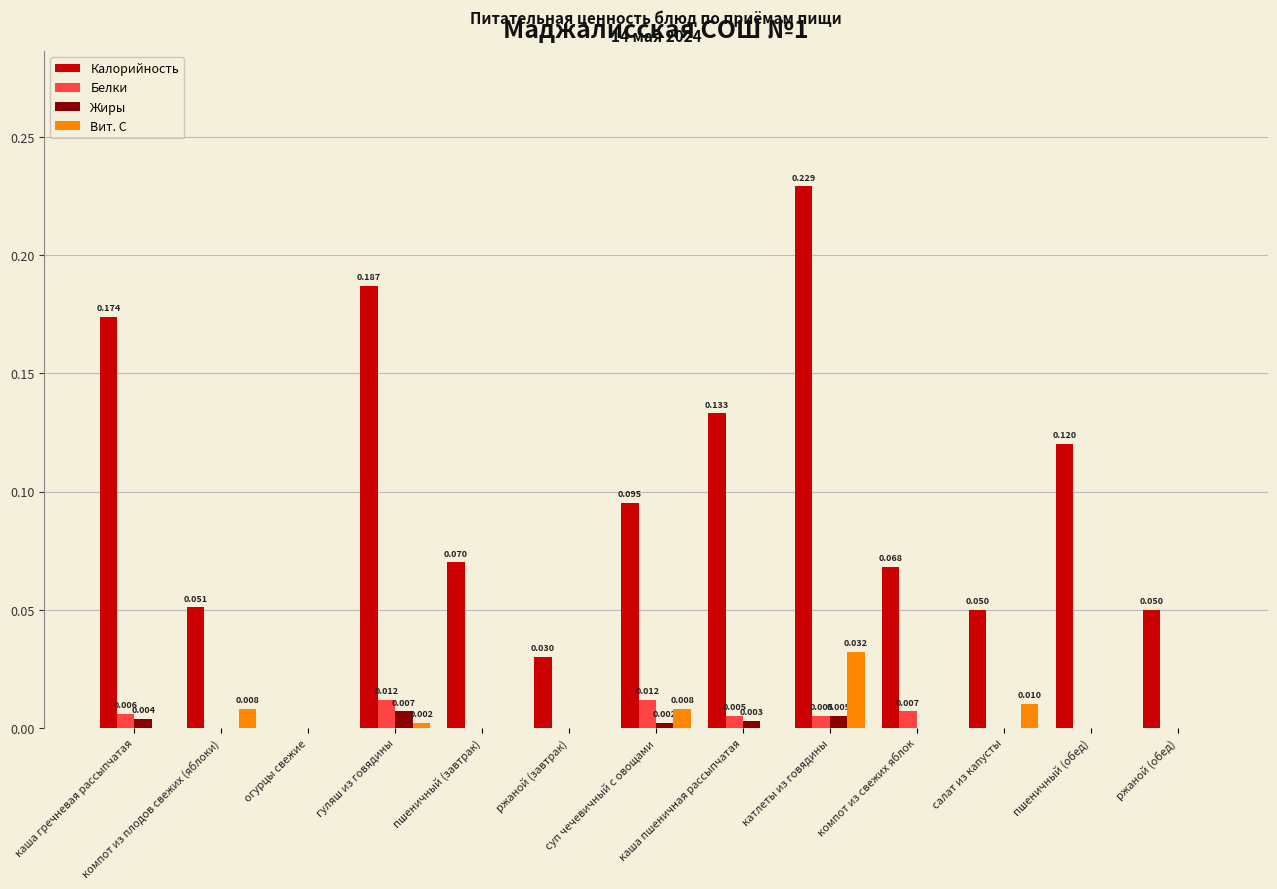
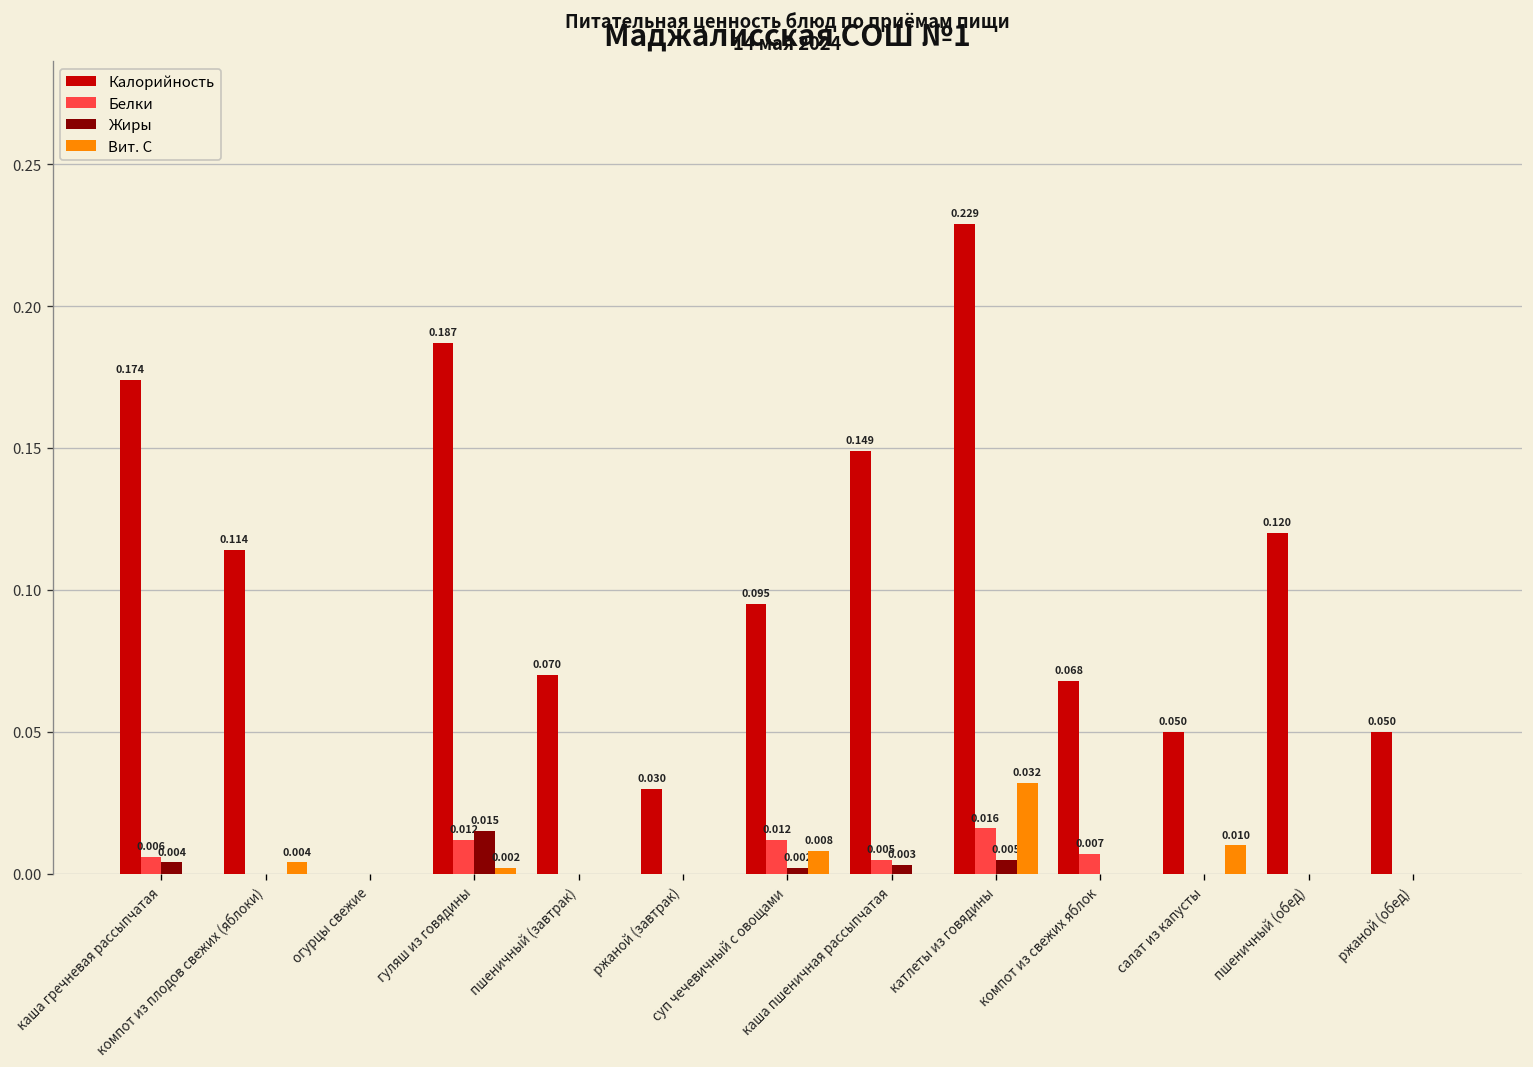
Калорийность, компот из плодов свежих (яблоки): 0.051 -> 0.114
Вит. С, компот из плодов свежих (яблоки): 0.008 -> 0.004
Жиры, гуляш из говядины: 0.007 -> 0.015
Калорийность, каша пшеничная рассыпчатая: 0.133 -> 0.149
Белки, катлеты из говядины: 0.005 -> 0.016
